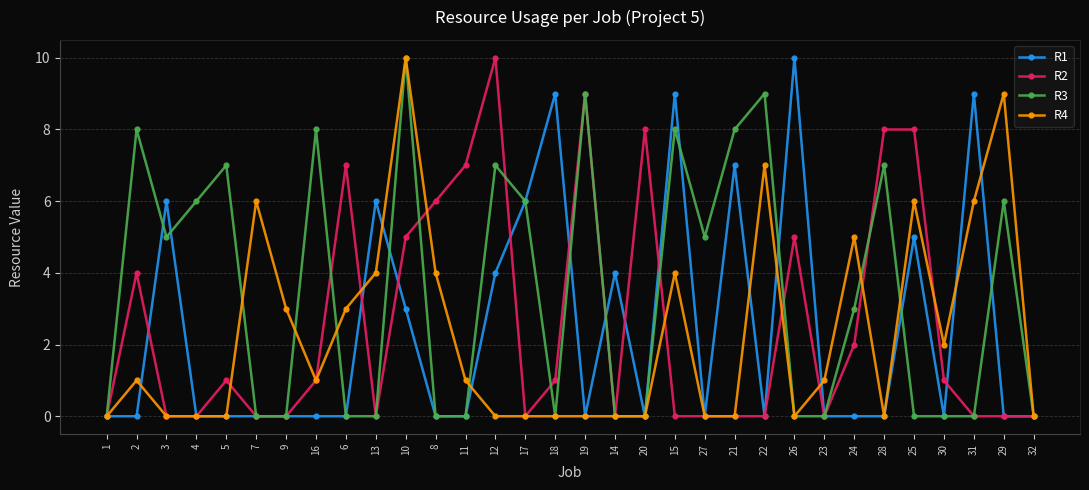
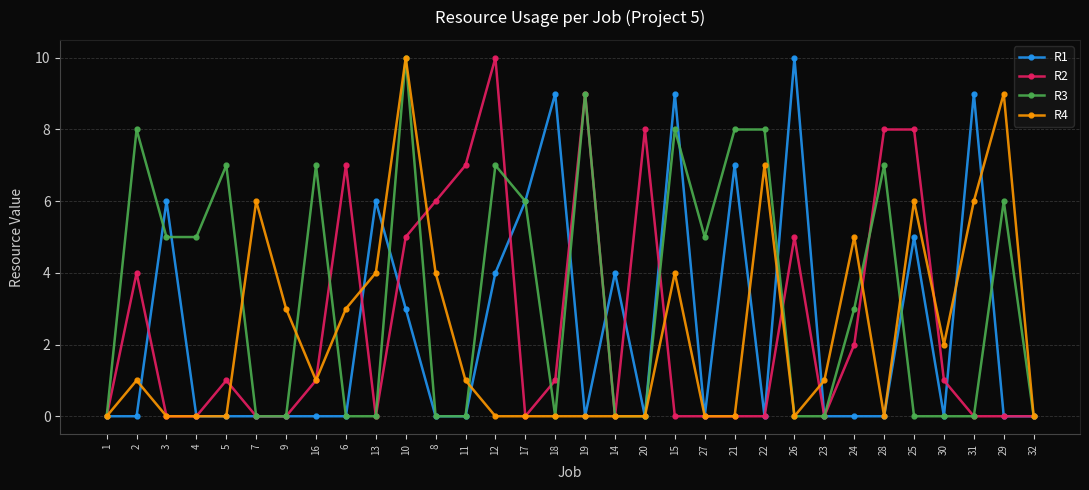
R3, 4: 6 -> 5
R3, 16: 8 -> 7
R3, 22: 9 -> 8
